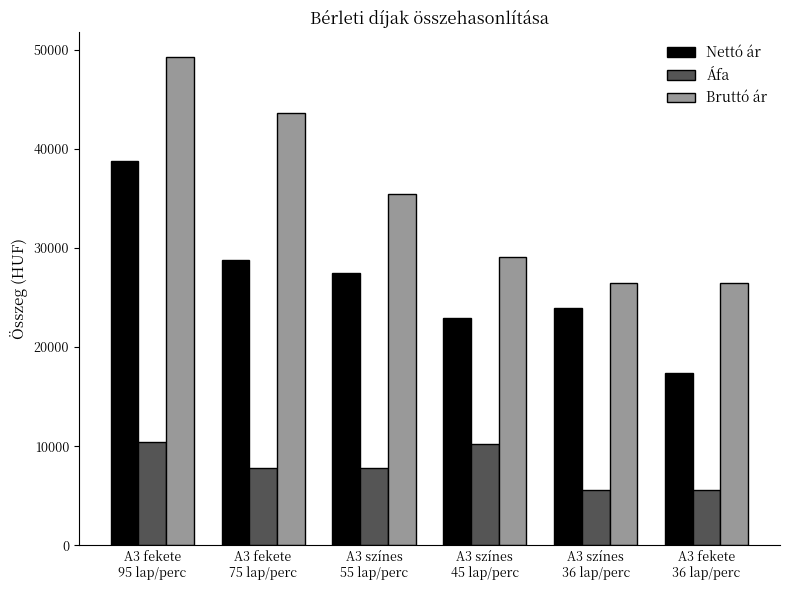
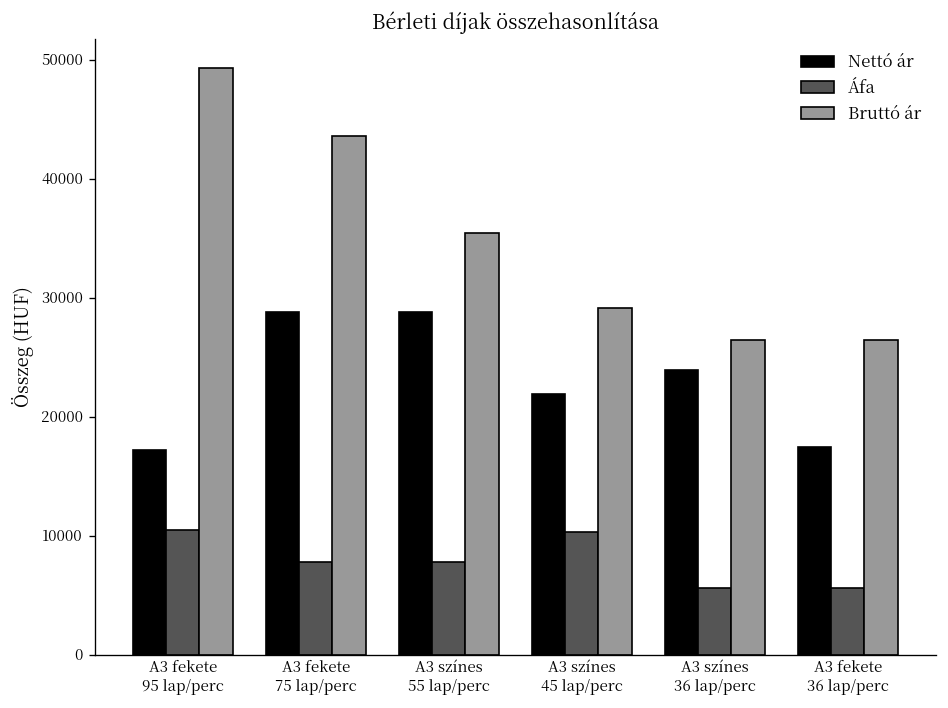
Nettó ár, A3 fekete 95 lap/perc: 39000 -> 17000
Nettó ár, A3 színes 55 lap/perc: 28000 -> 29000
Nettó ár, A3 színes 45 lap/perc: 23000 -> 22000
